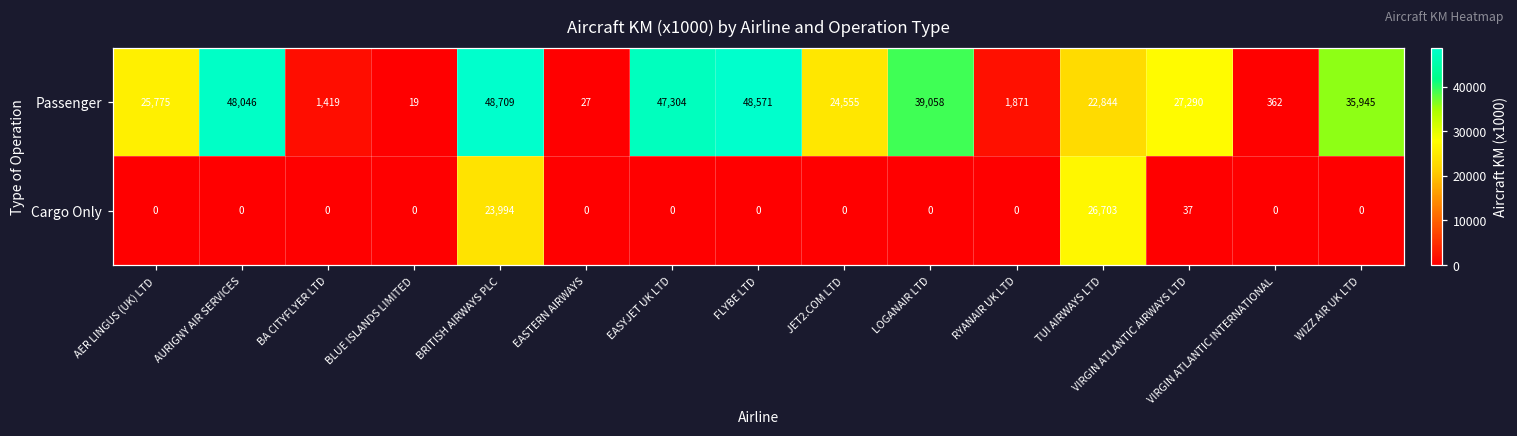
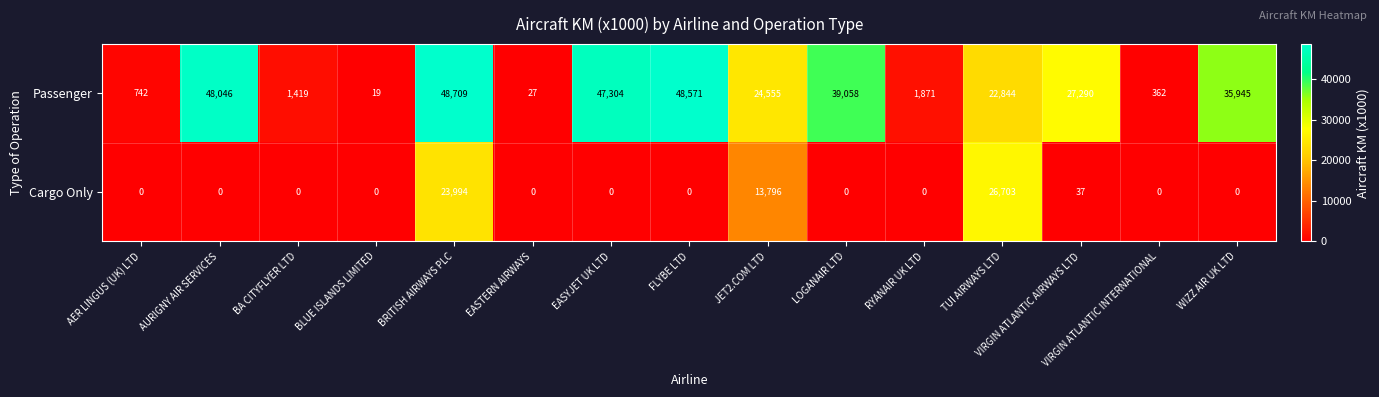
Passenger, AER LINGUS (UK) LTD: 25,775 -> 742
Cargo Only, JET2.COM LTD: 0 -> 13,796
